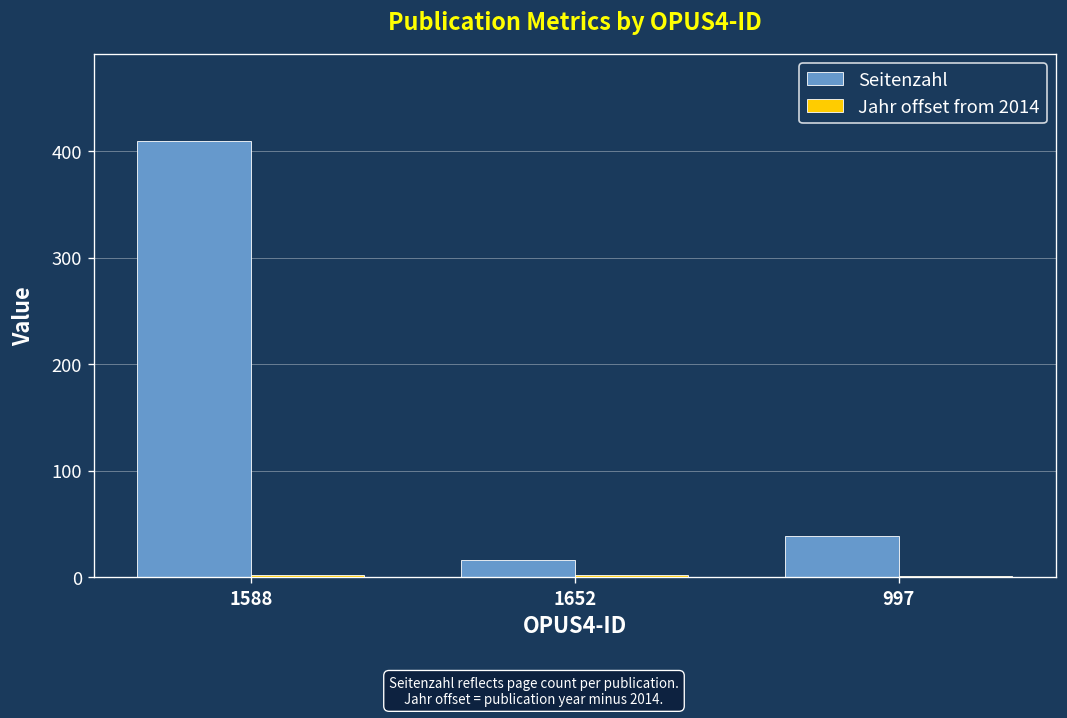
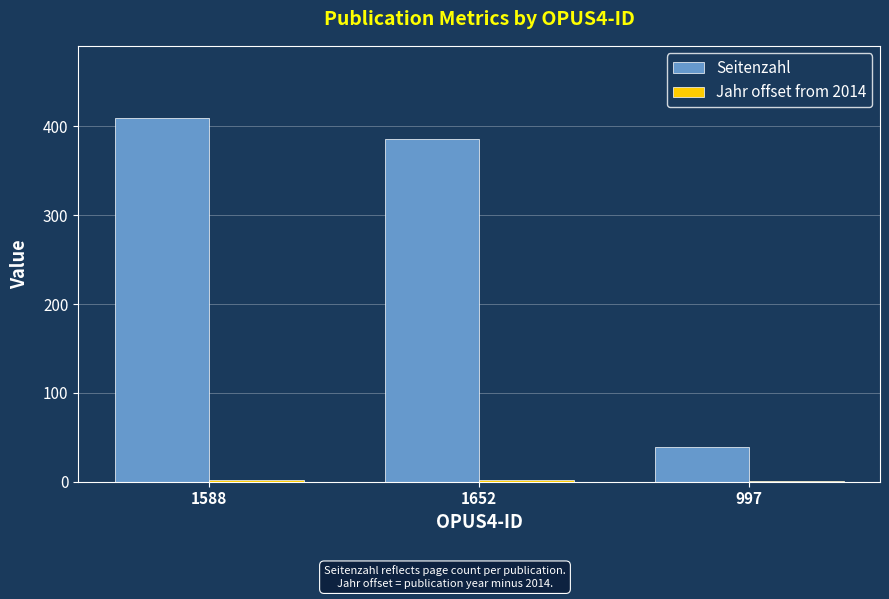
Seitenzahl, 1652: 20 -> 390
